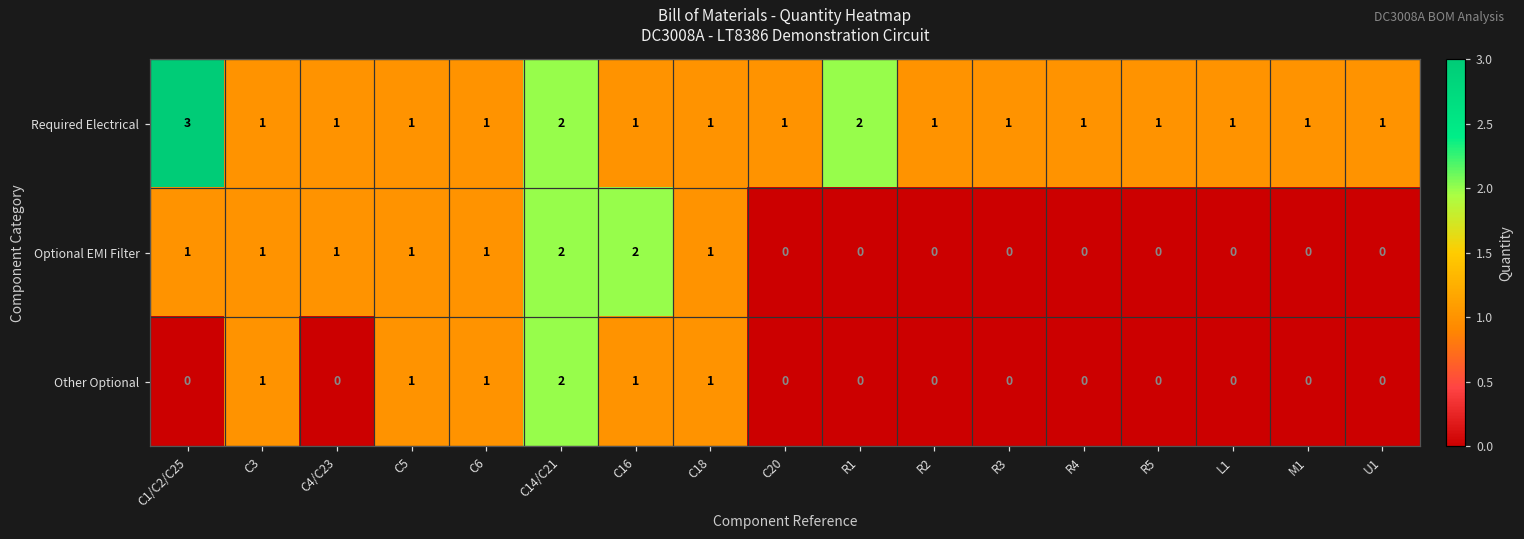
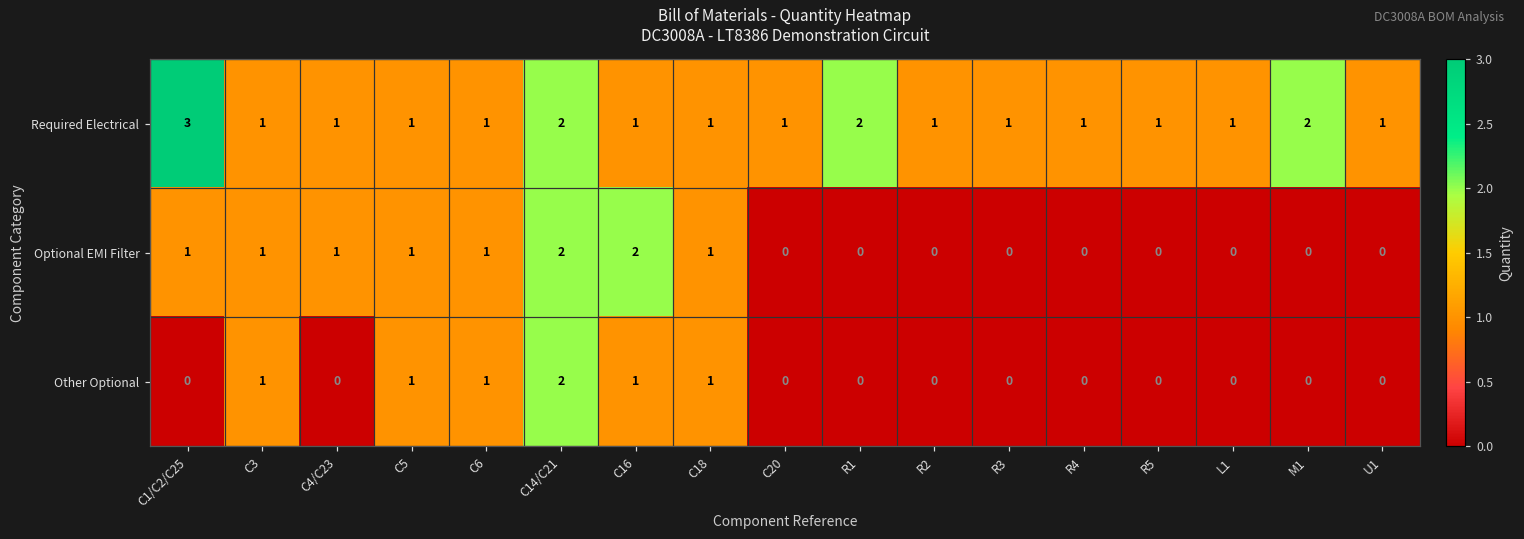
Required Electrical, M1: 1 -> 2
